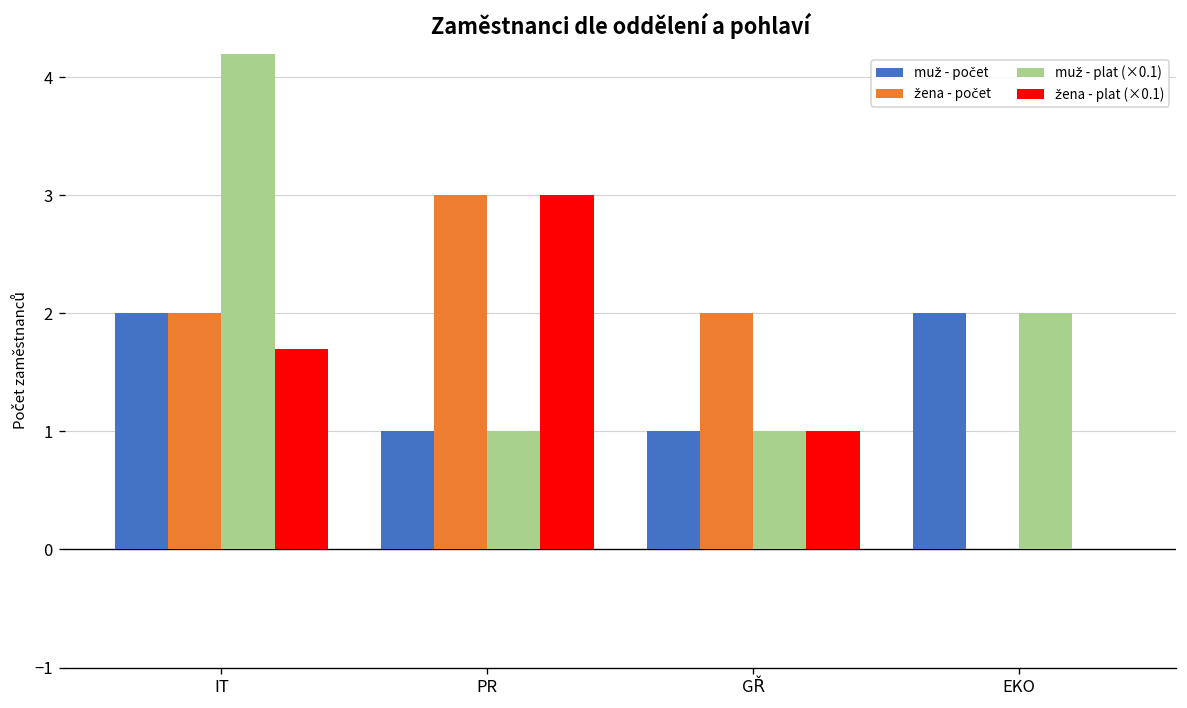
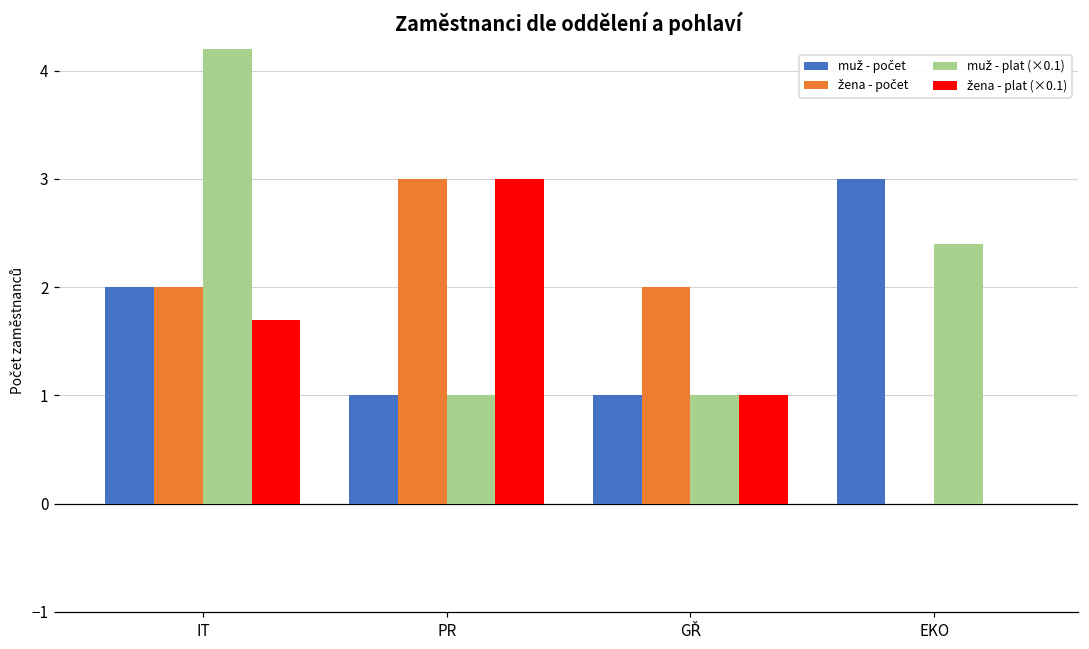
muž - počet, EKO: 2 -> 3
muž - plat (×0.1), EKO: 2.0 -> 2.4
